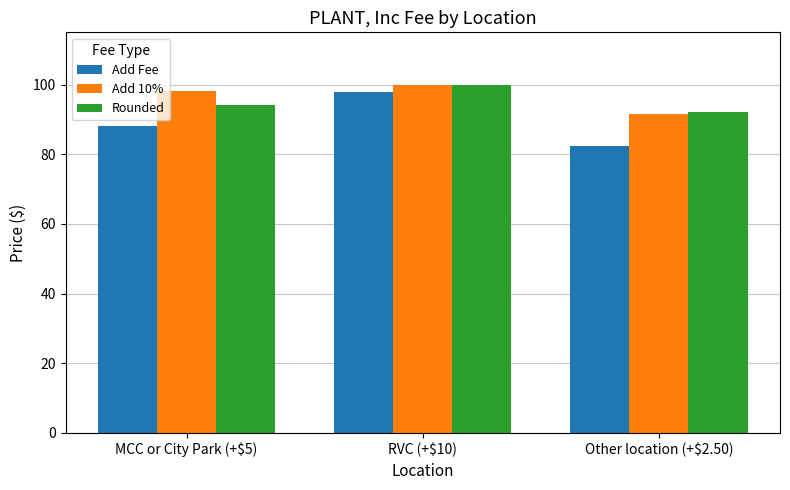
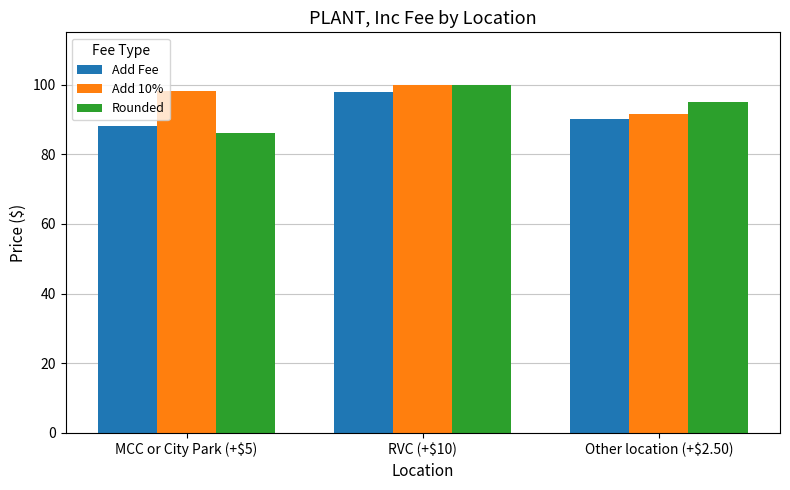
Rounded, MCC or City Park (+$5): 94 -> 86
Add Fee, Other location (+$2.50): 83 -> 90
Rounded, Other location (+$2.50): 92 -> 95
